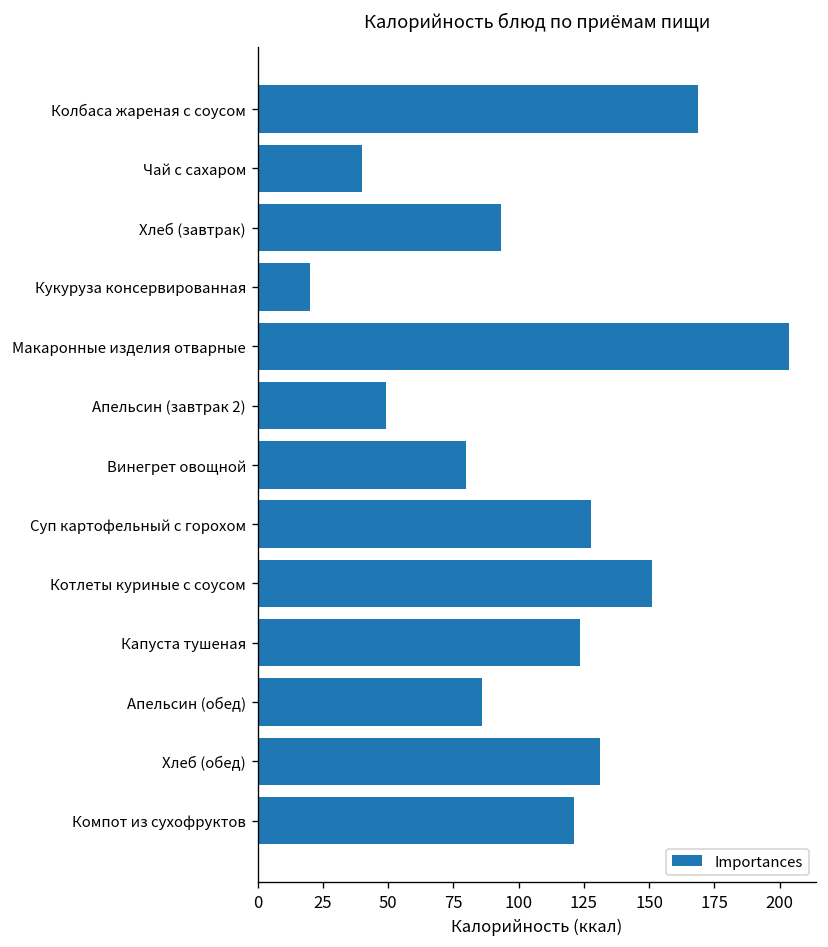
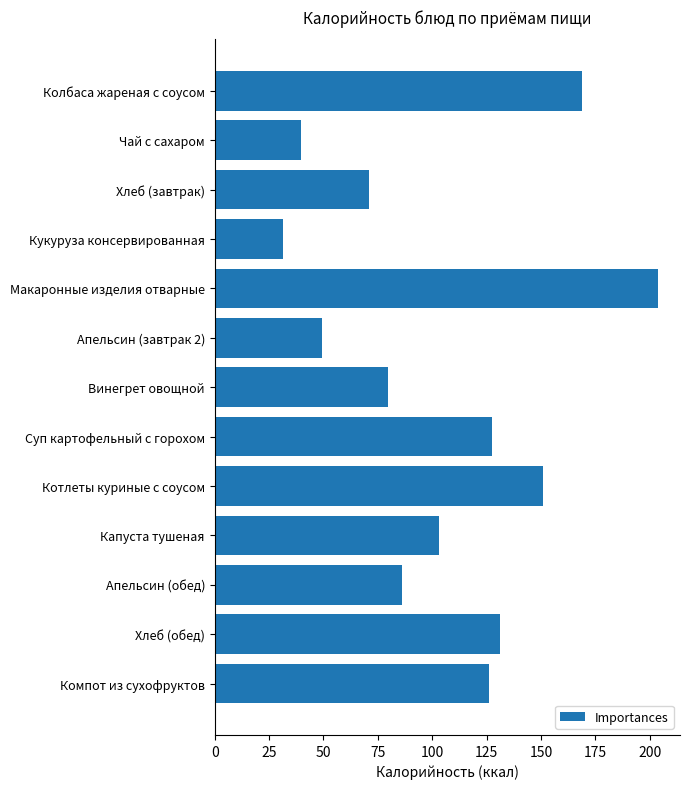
Хлеб (завтрак): 93 -> 71
Кукуруза консервированная: 20 -> 32
Капуста тушеная: 123 -> 103
Компот из сухофруктов: 121 -> 126
